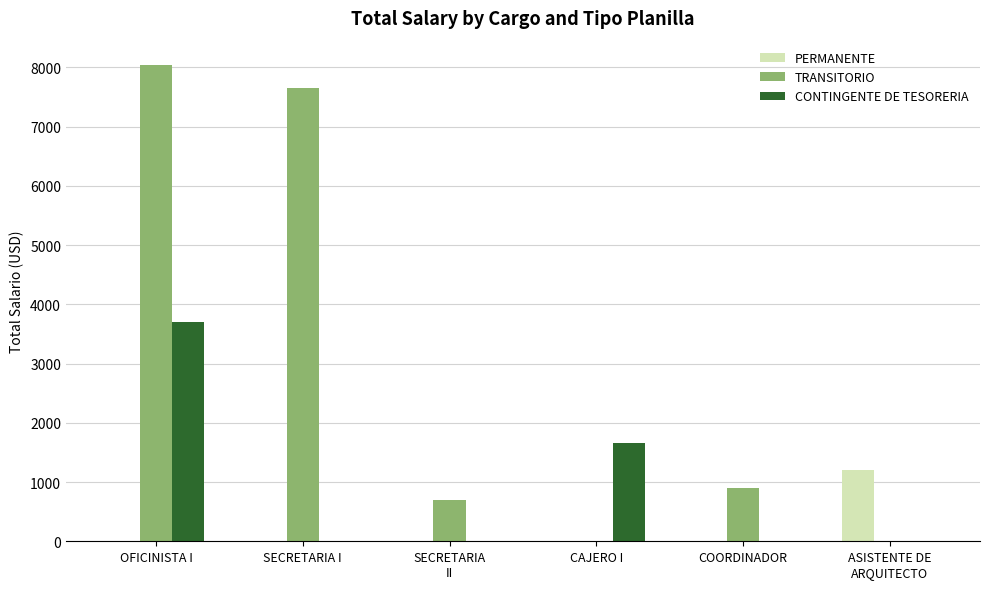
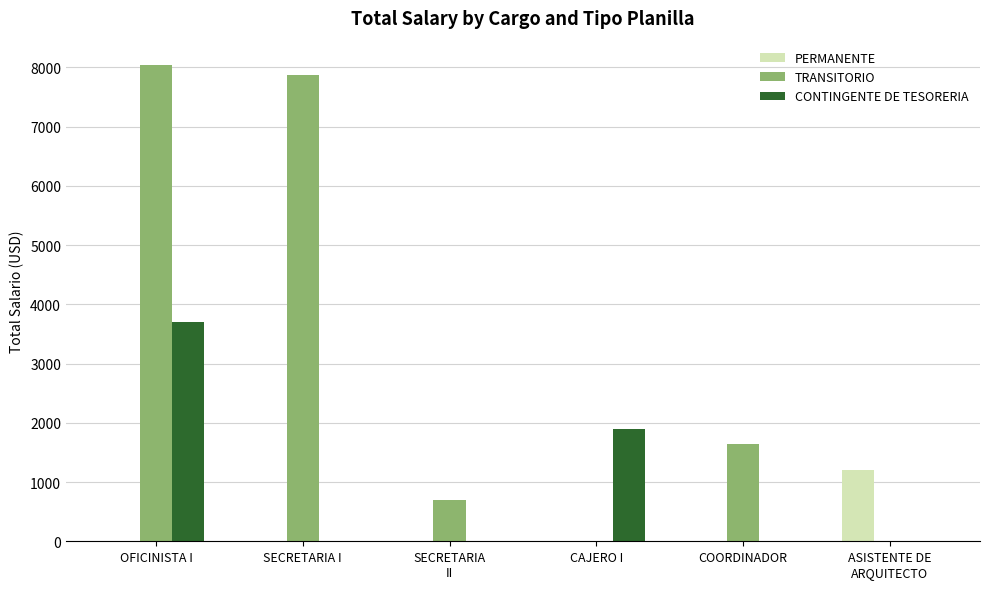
TRANSITORIO, SECRETARIA I: 7700 -> 7900
CONTINGENTE DE TESORERIA, CAJERO I: 1700 -> 1900
TRANSITORIO, COORDINADOR: 900 -> 1600
